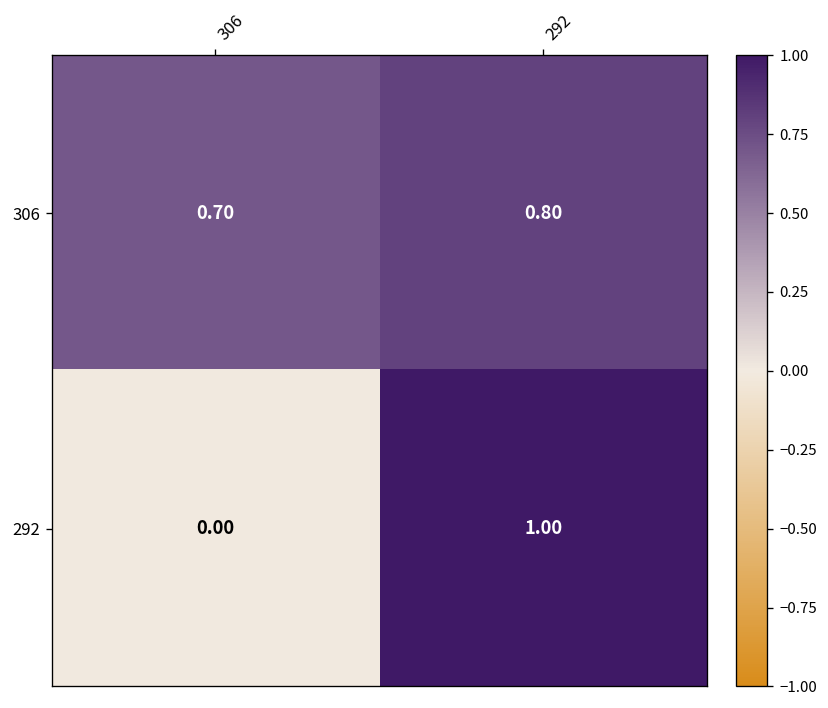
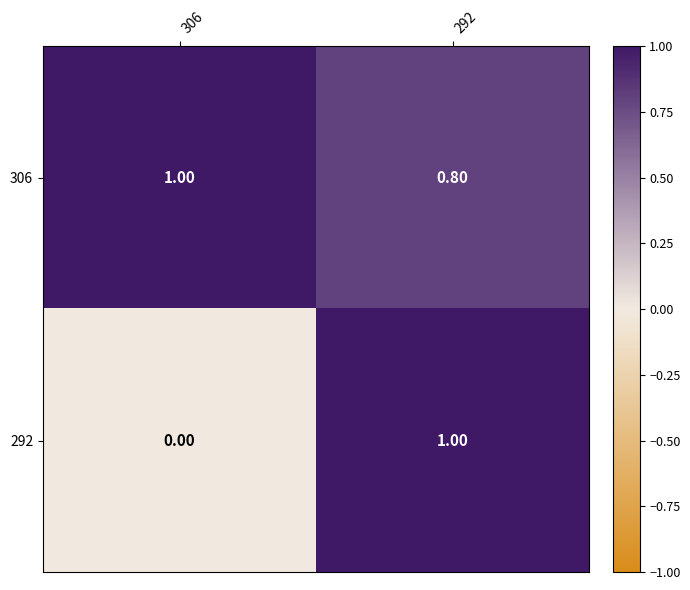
306, 306: 0.70 -> 1.00
